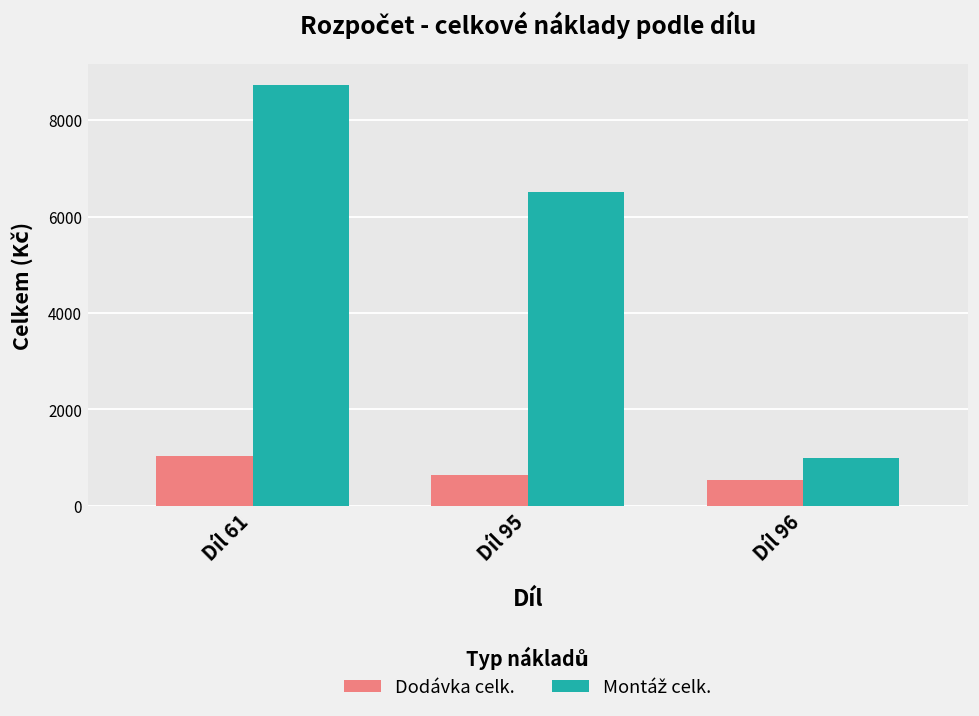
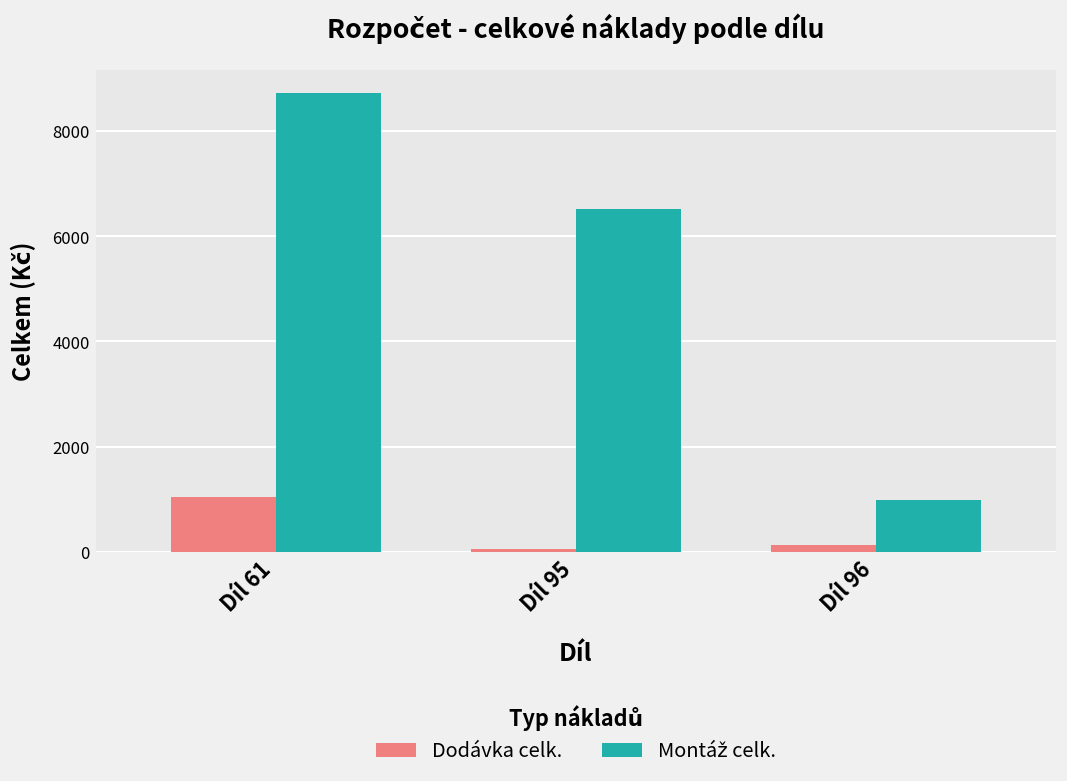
Dodávka celk., Díl 95: 600 -> 0
Dodávka celk., Díl 96: 500 -> 100
